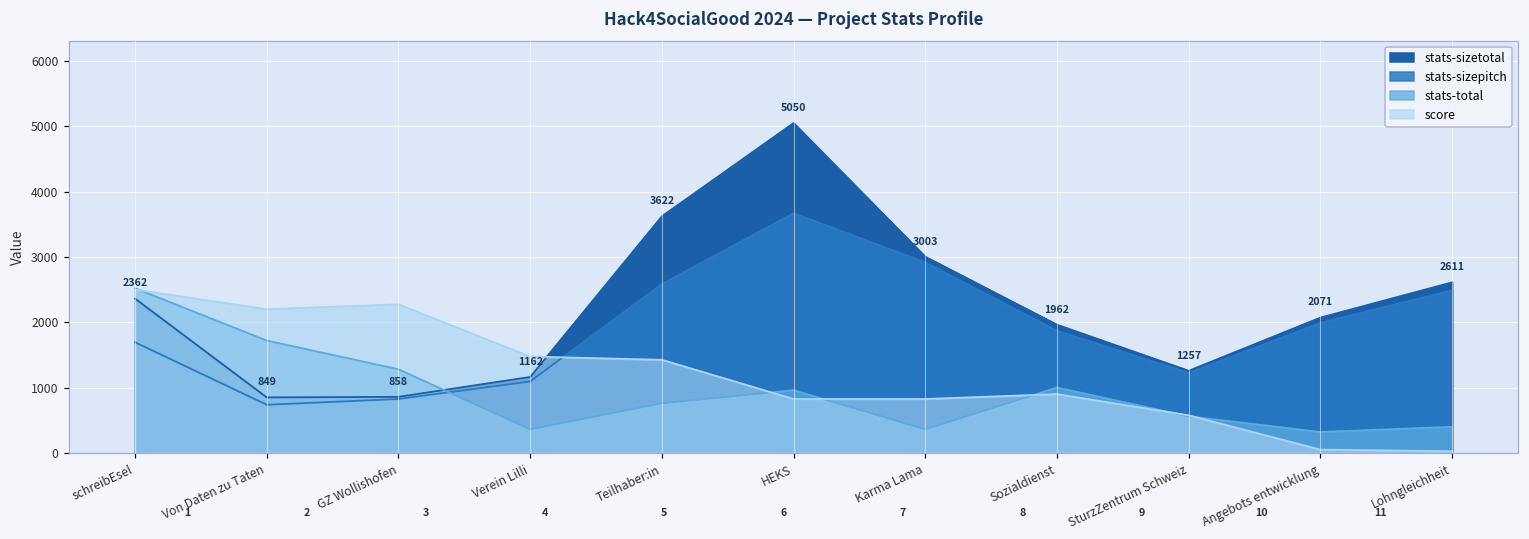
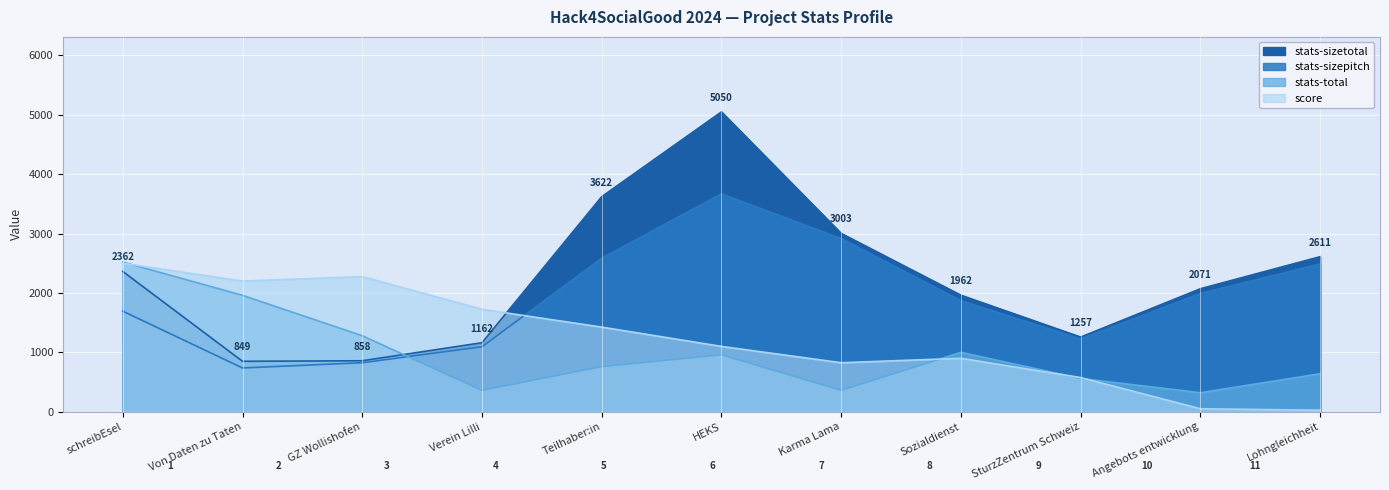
stats-total, Von Daten zu Taten: 1700 -> 2000
score, Verein Lilli: 1500 -> 1700
score, HEKS: 800 -> 1100
stats-total, Lohngleichheit: 400 -> 600
